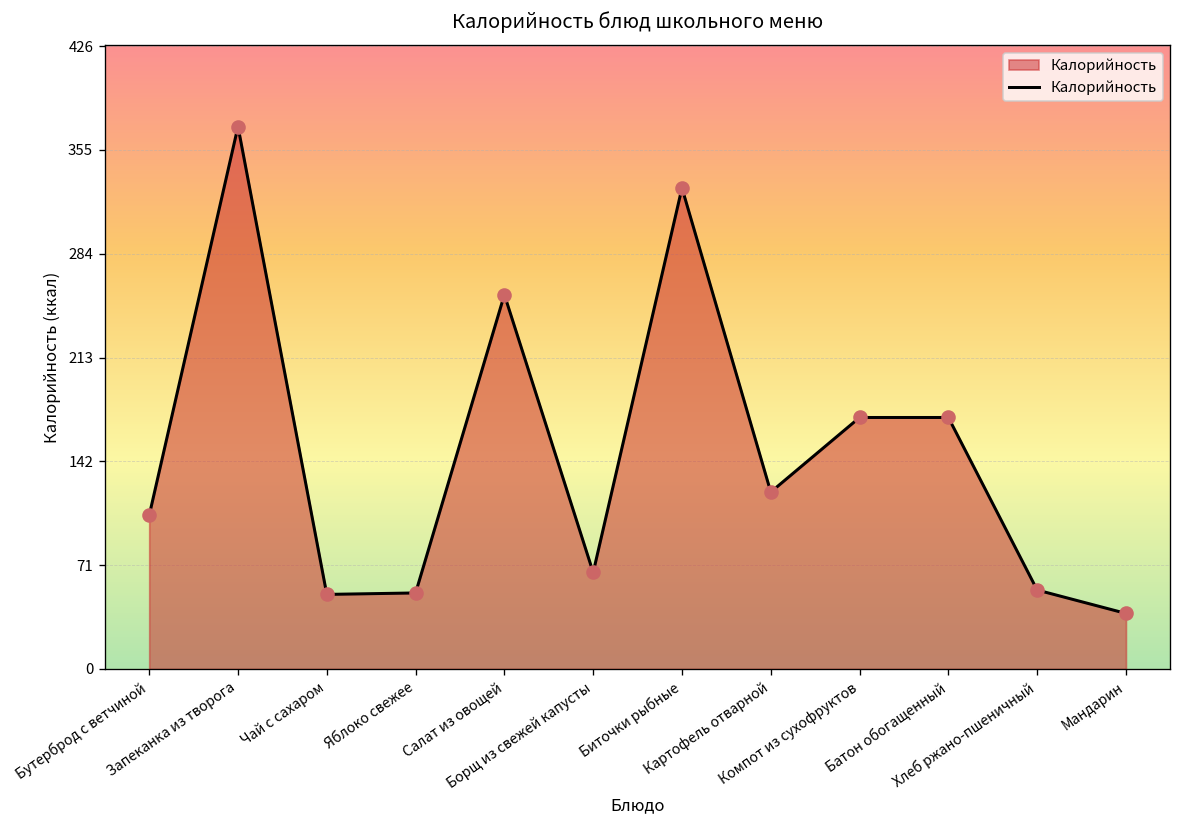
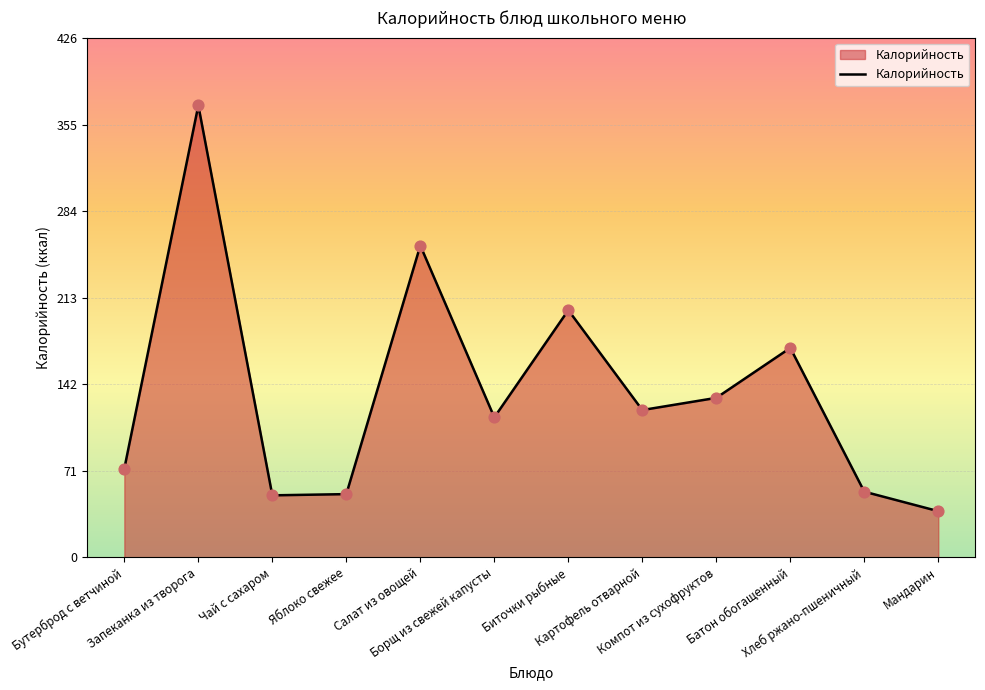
Бутерброд с ветчиной: 105 -> 73
Борщ из свежей капусты: 66 -> 115
Биточки рыбные: 329 -> 203
Компот из сухофруктов: 172 -> 131
